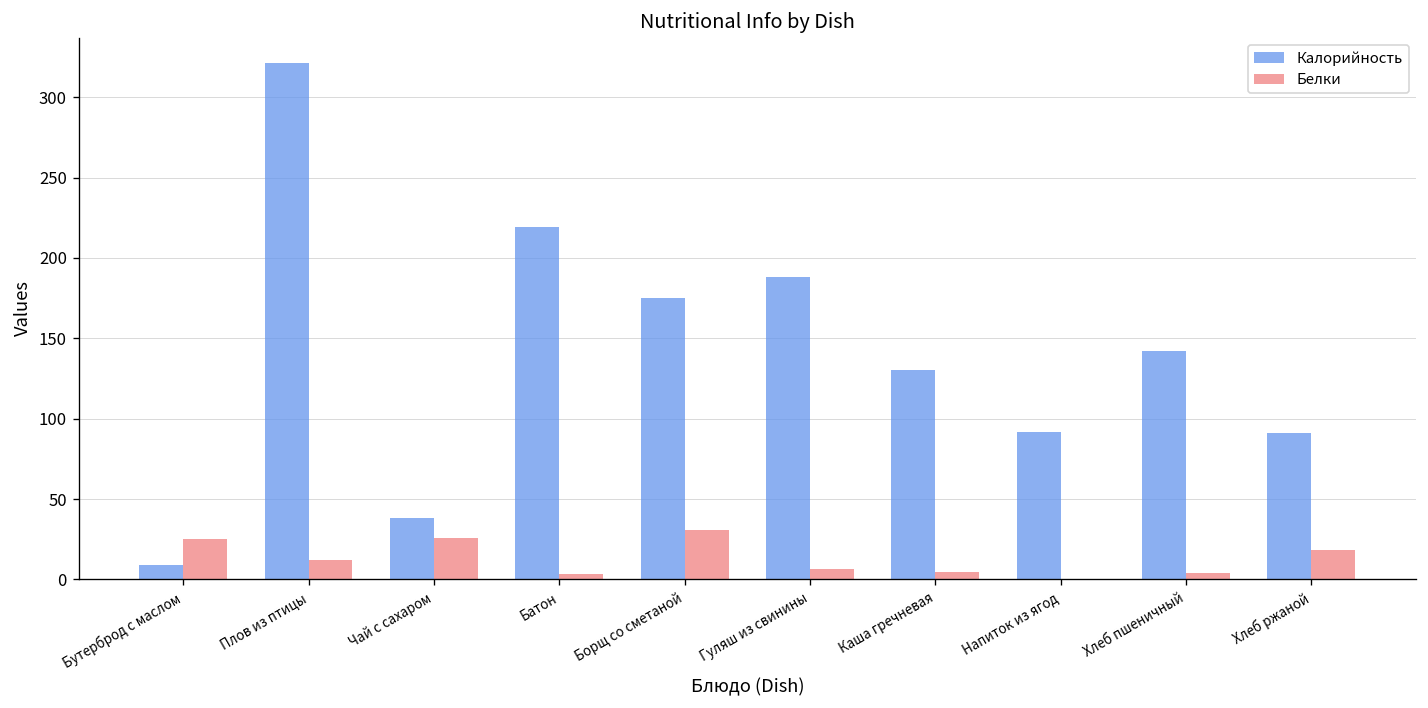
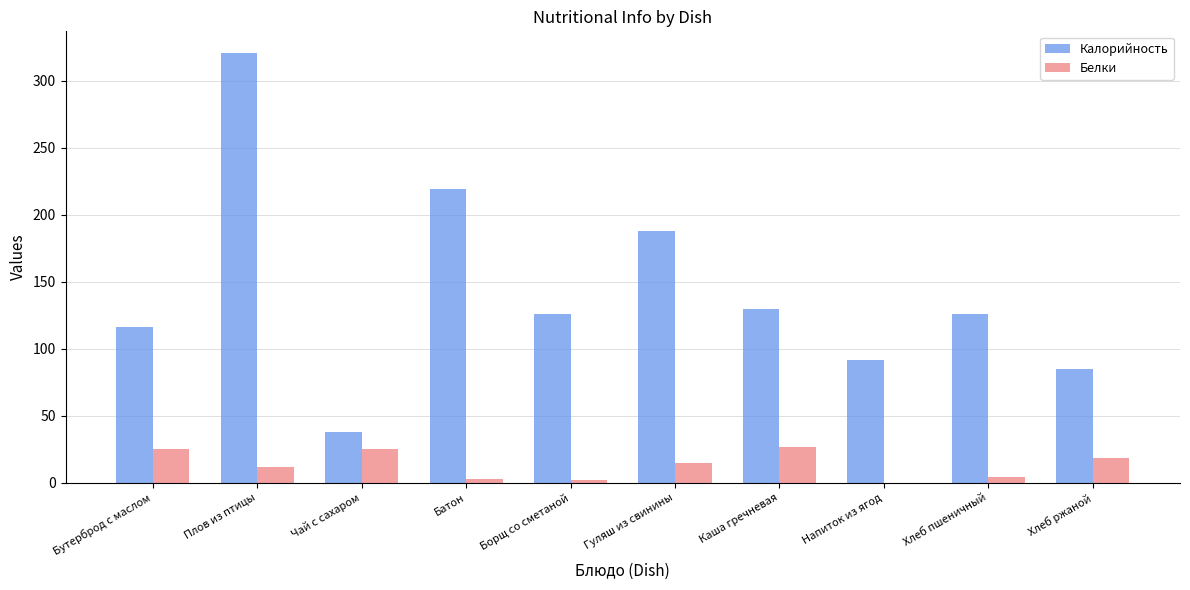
Калорийность, Бутерброд с маслом: 9 -> 116
Калорийность, Борщ со сметаной: 175 -> 126
Белки, Борщ со сметаной: 30 -> 2
Белки, Гуляш из свинины: 7 -> 15
Белки, Каша гречневая: 5 -> 27
Калорийность, Хлеб пшеничный: 142 -> 126
Калорийность, Хлеб ржаной: 91 -> 85
